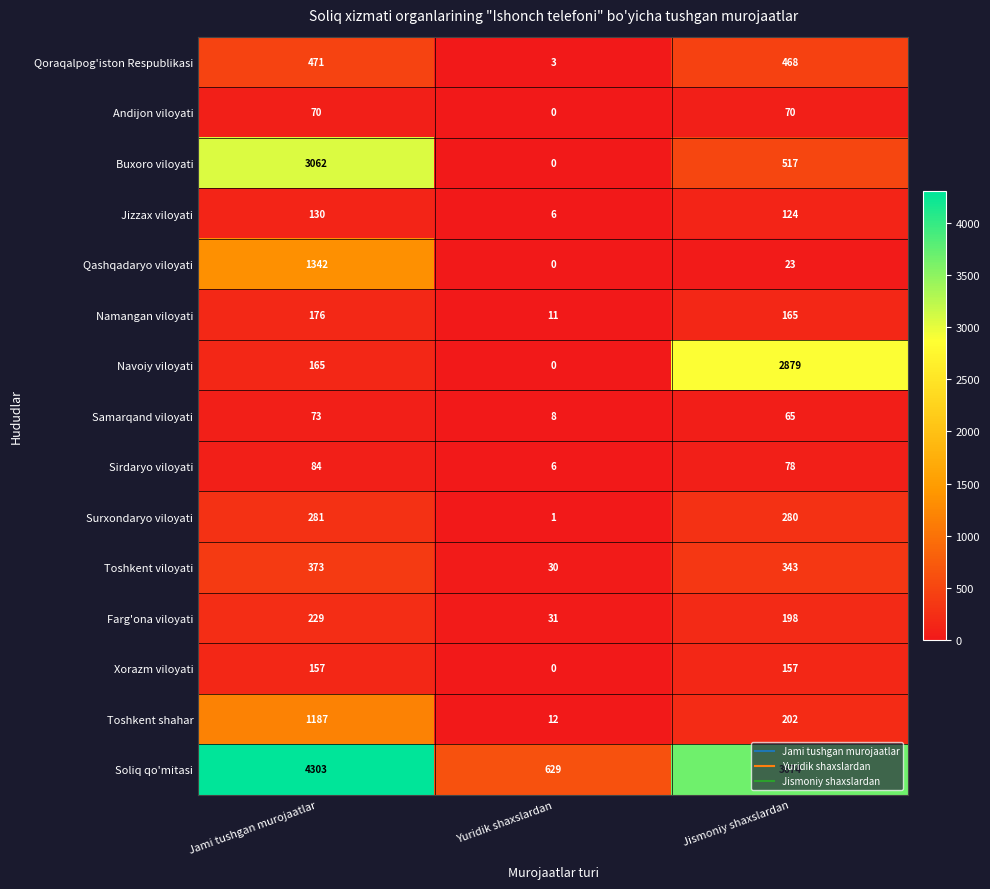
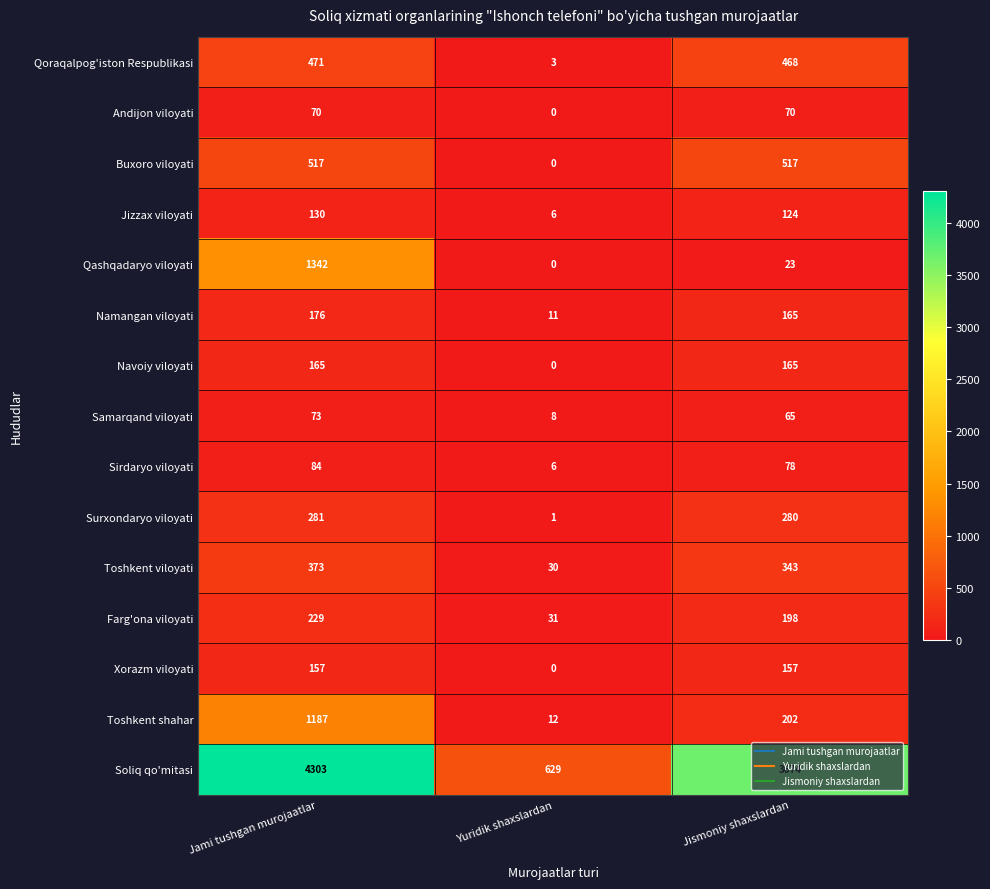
Buxoro viloyati, Jami tushgan murojaatlar: 3062 -> 517
Navoiy viloyati, Jismoniy shaxslardan: 2879 -> 165
